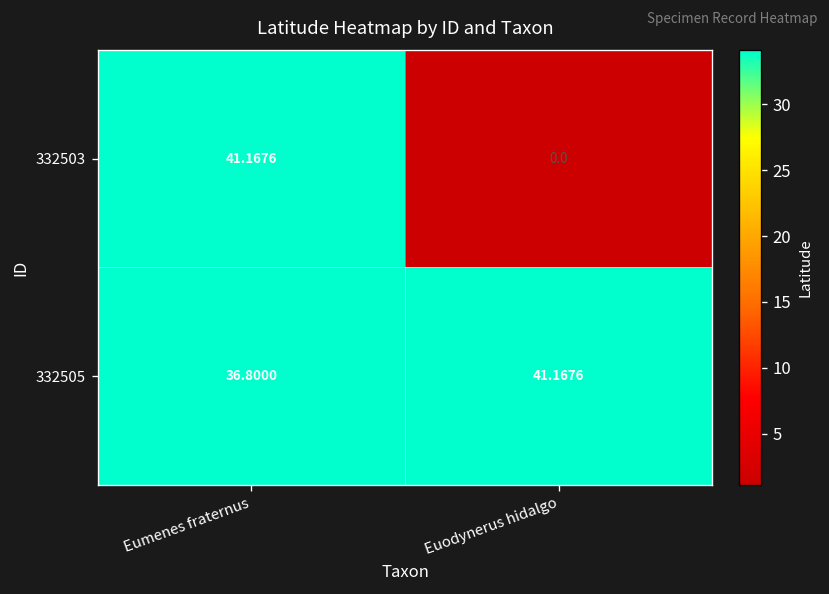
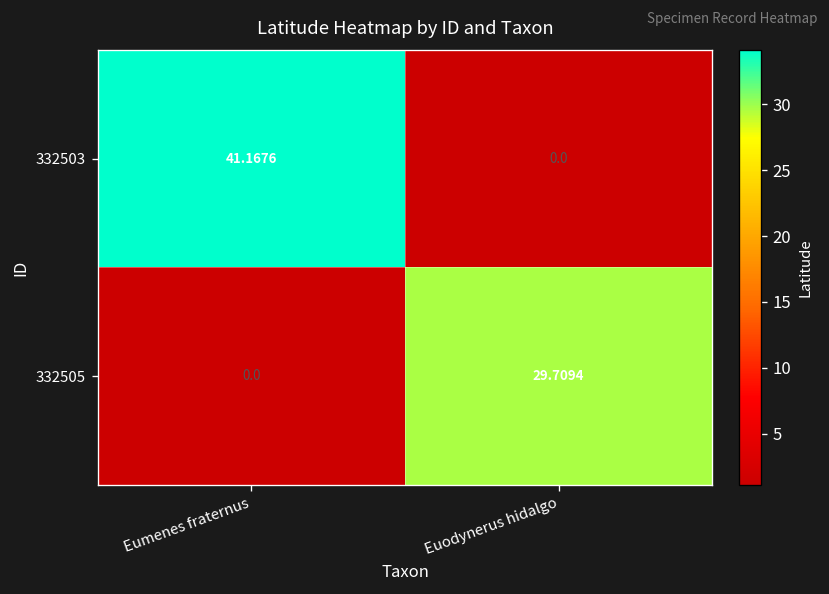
332505, Eumenes fraternus: 36.8000 -> 0.0
332505, Euodynerus hidalgo: 41.1676 -> 29.7094
